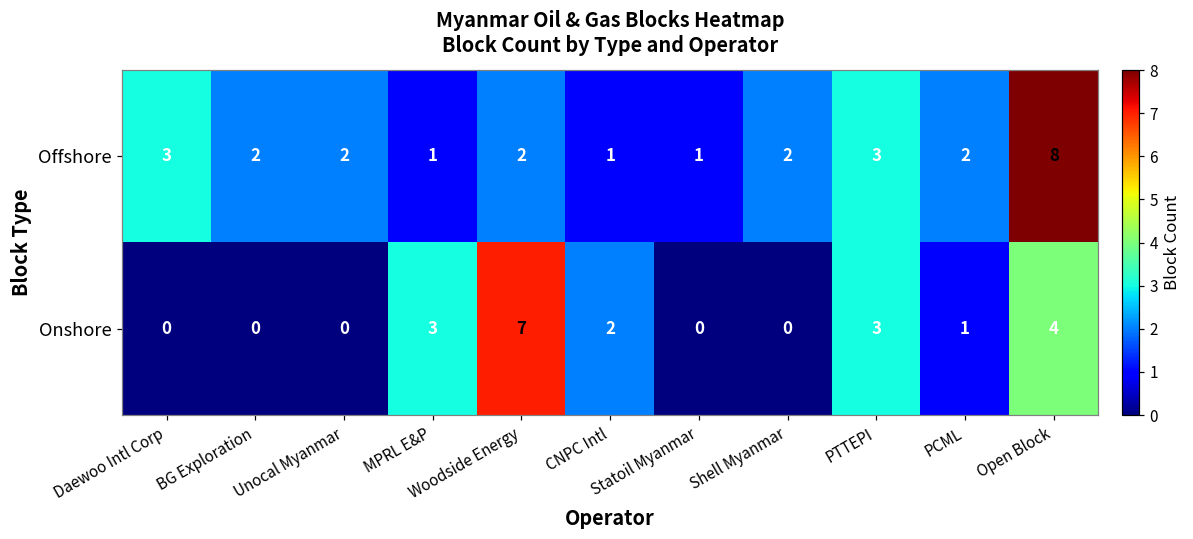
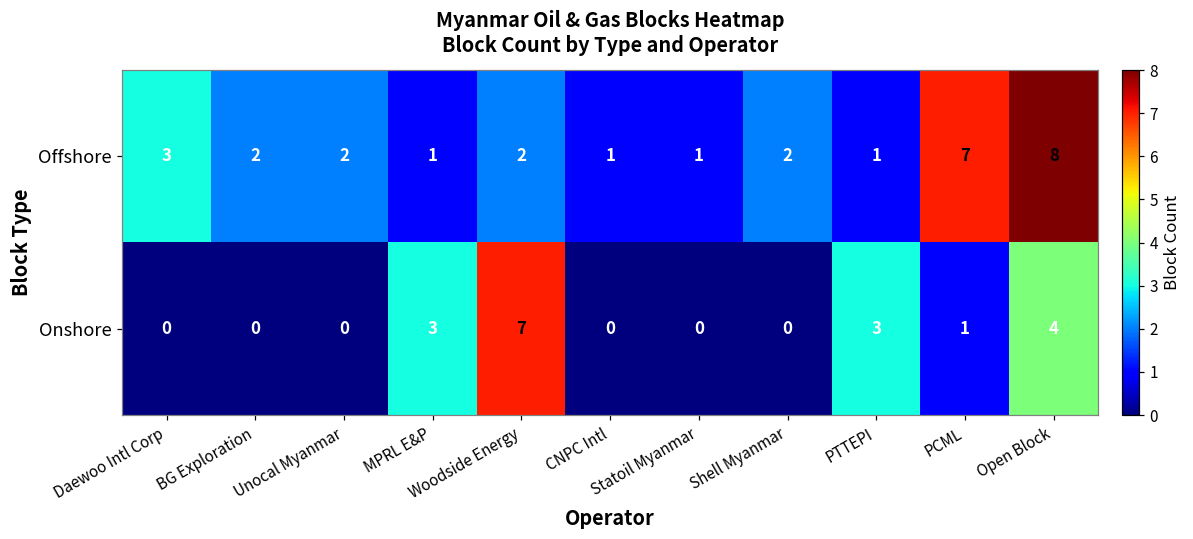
Offshore, PTTEPI: 3 -> 1
Offshore, PCML: 2 -> 7
Onshore, CNPC Intl: 2 -> 0
